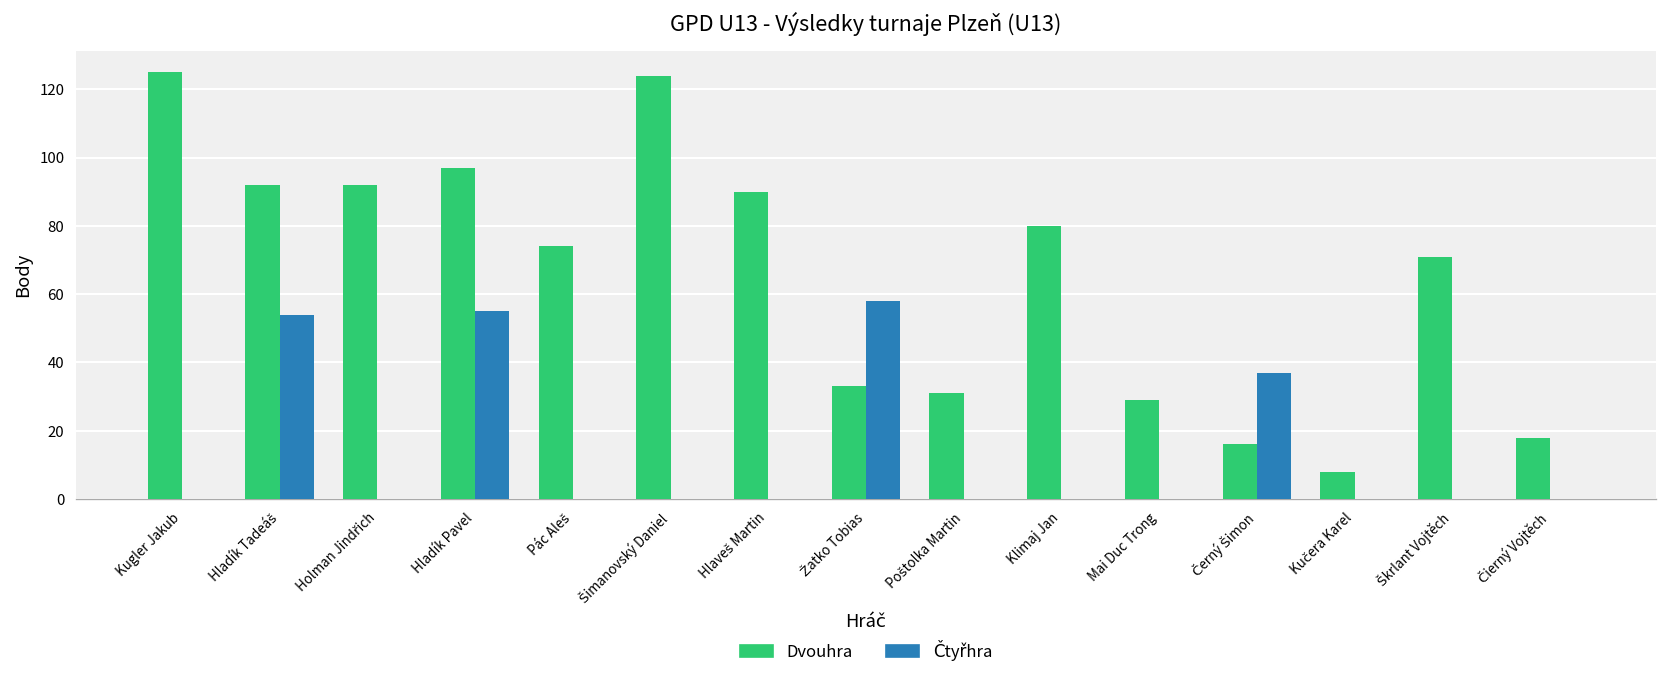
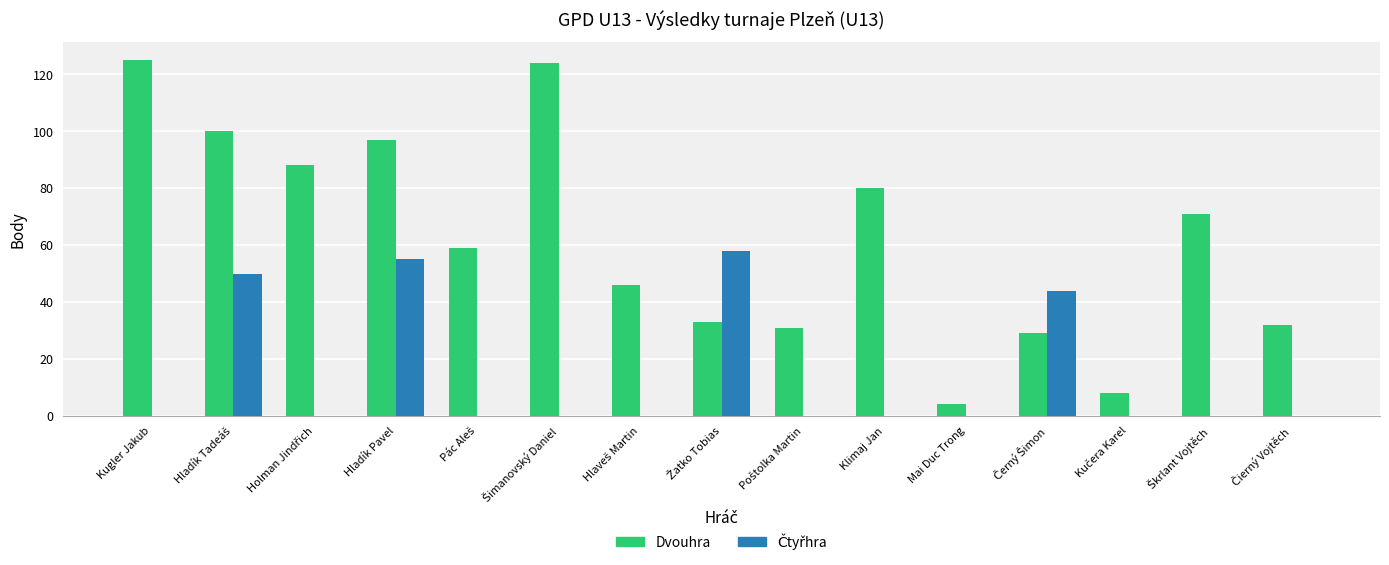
Dvouhra, Hladík Tadeáš: 92 -> 100
Čtyřhra, Hladík Tadeáš: 54 -> 50
Dvouhra, Holman Jindřich: 92 -> 88
Dvouhra, Pác Aleš: 74 -> 59
Dvouhra, Hlaveš Martin: 90 -> 46
Dvouhra, Mai Duc Trong: 29 -> 4
Dvouhra, Černý Šimon: 16 -> 29
Čtyřhra, Černý Šimon: 37 -> 44
Dvouhra, Čierný Vojtěch: 18 -> 32
